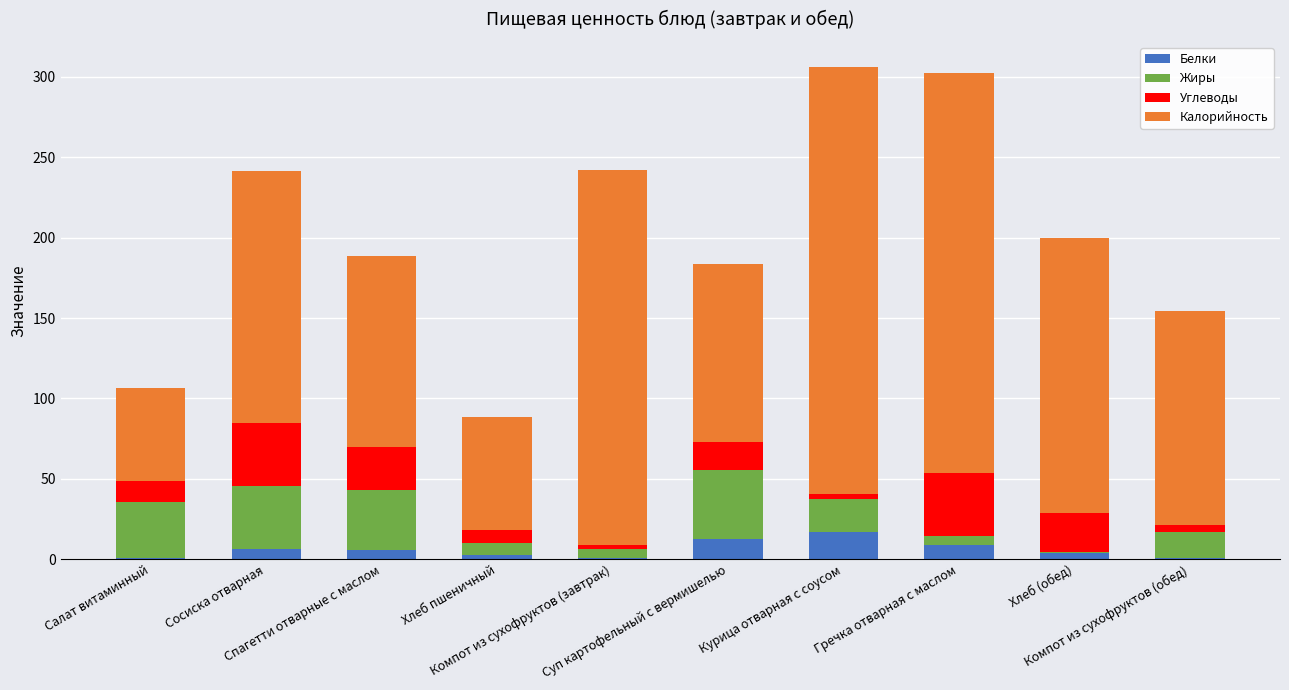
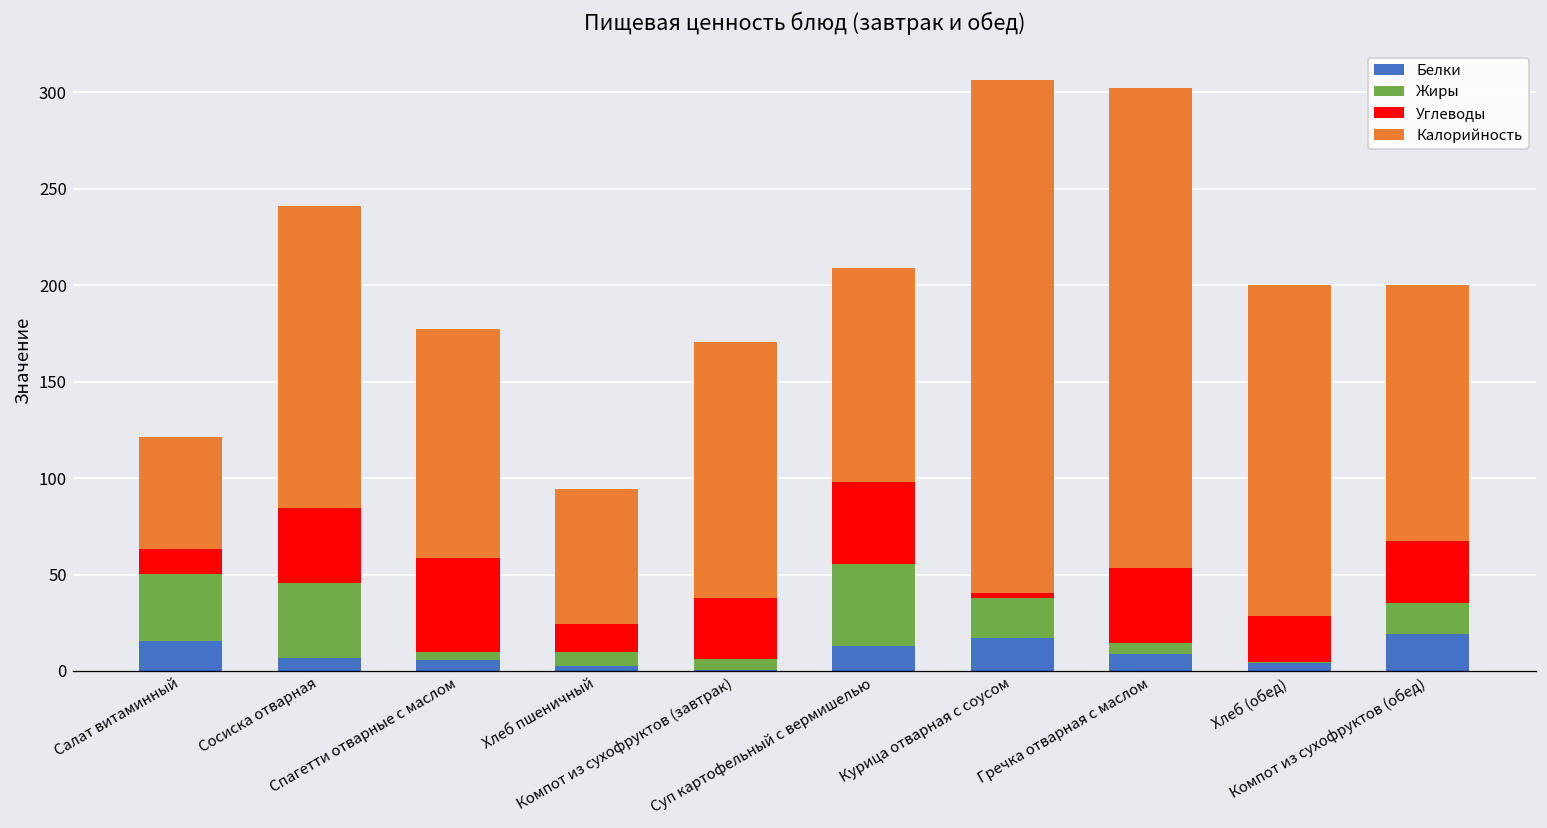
Белки, Салат витаминный: 1 -> 16
Жиры, Спагетти отварные с маслом: 38 -> 5
Углеводы, Спагетти отварные с маслом: 26 -> 49
Углеводы, Хлеб пшеничный: 8 -> 14
Углеводы, Компот из сухофруктов (завтрак): 3 -> 32
Калорийность, Компот из сухофруктов (завтрак): 233 -> 133
Углеводы, Суп картофельный с вермишелью: 17 -> 42
Белки, Компот из сухофруктов (обед): 1 -> 19
Углеводы, Компот из сухофруктов (обед): 4 -> 32
